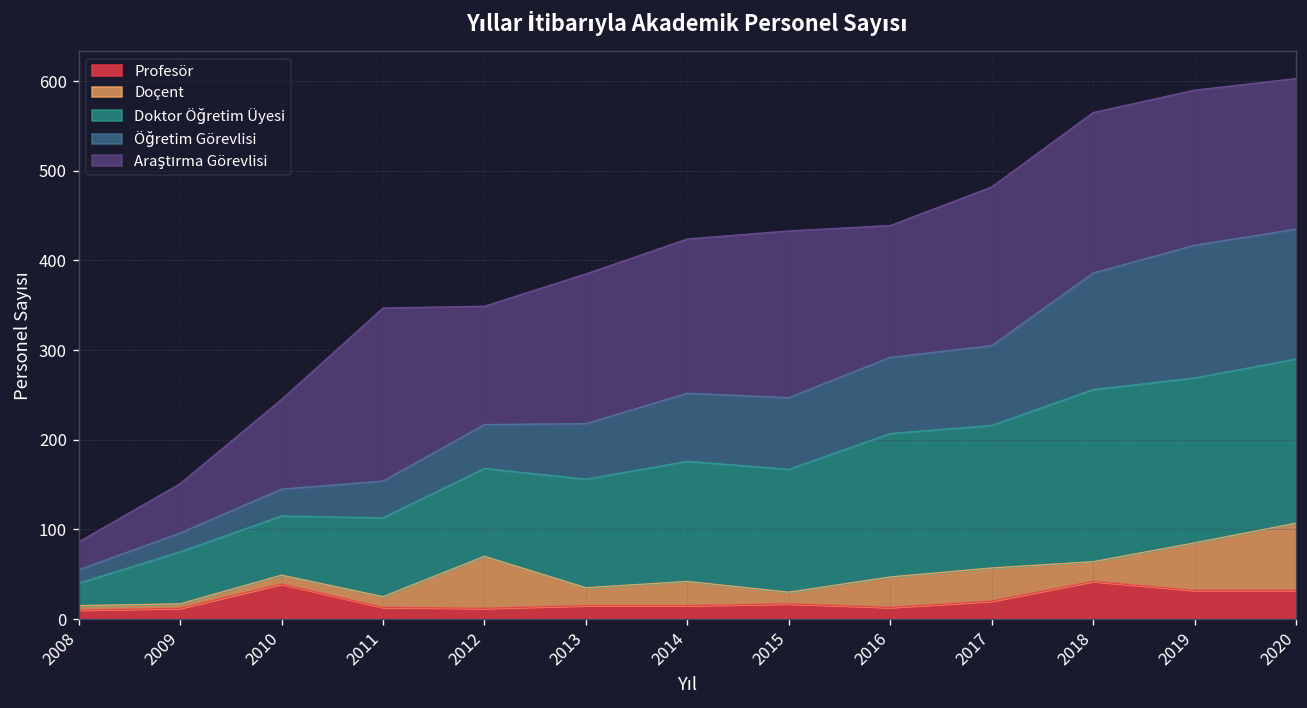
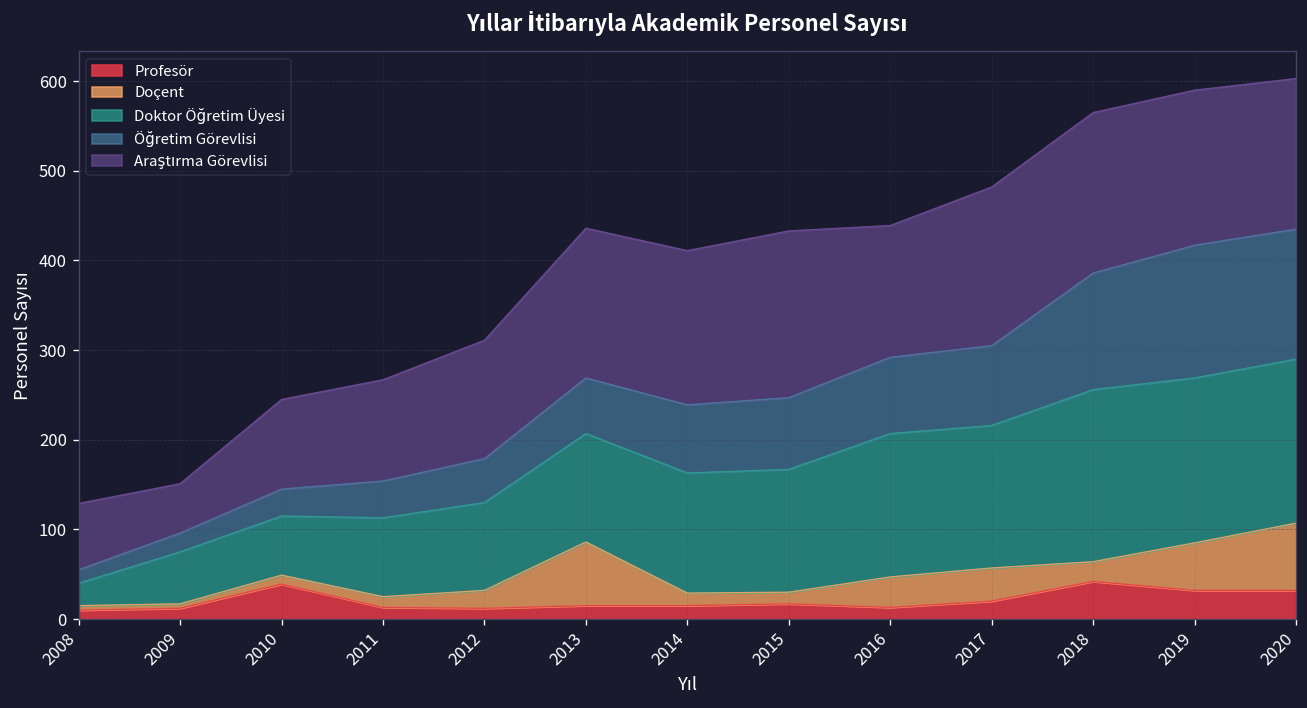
Araştırma Görevlisi, 2008: 30 -> 70
Araştırma Görevlisi, 2011: 190 -> 110
Doçent, 2012: 60 -> 20
Doçent, 2013: 20 -> 70
Doçent, 2014: 30 -> 10
